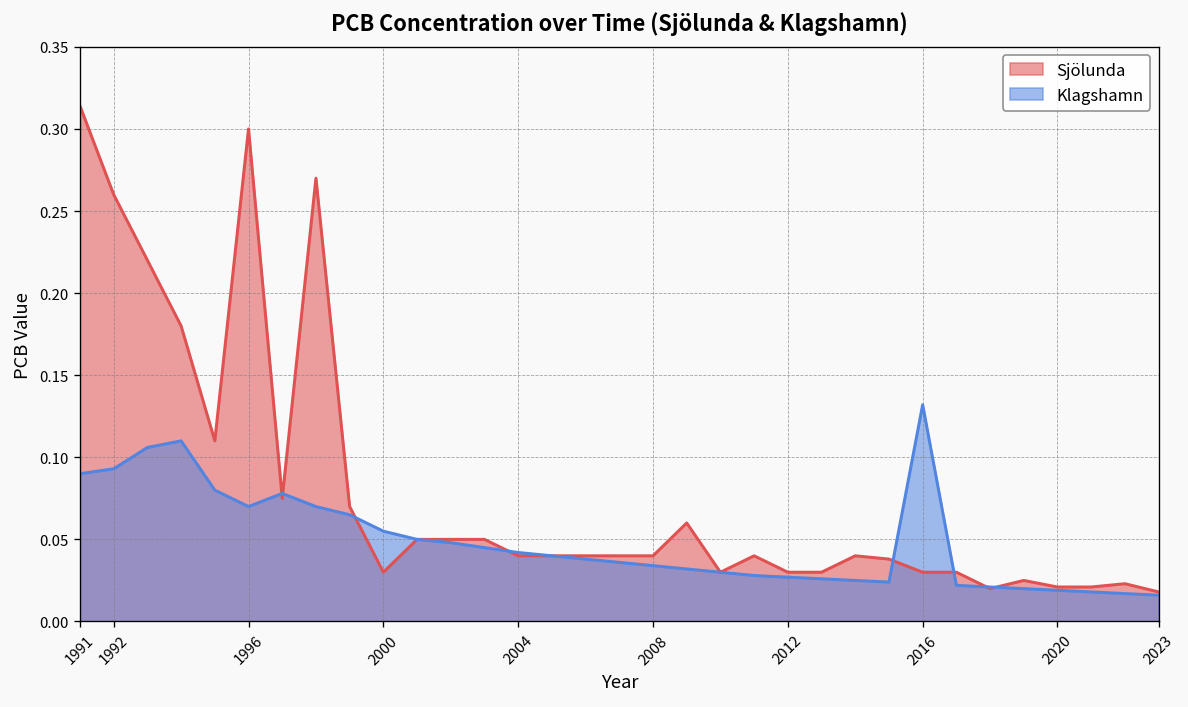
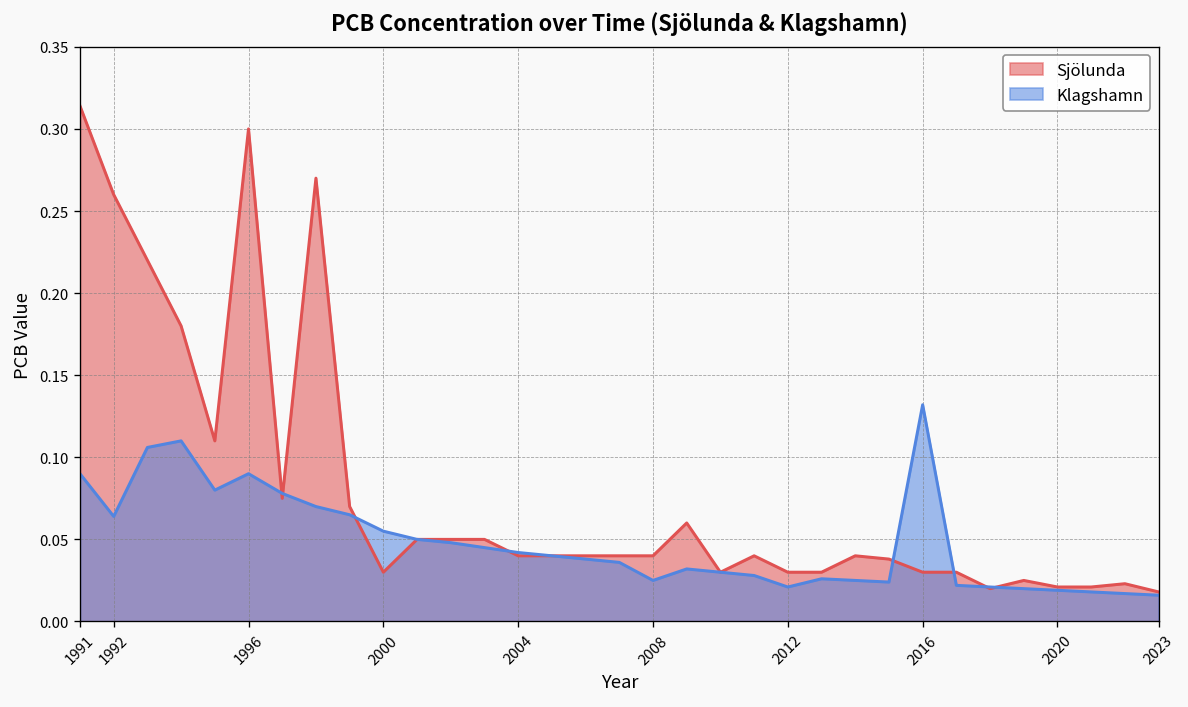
Klagshamn, 1992: 0.093 -> 0.064
Klagshamn, 1996: 0.07 -> 0.09
Klagshamn, 2008: 0.034 -> 0.025
Klagshamn, 2012: 0.027 -> 0.021
